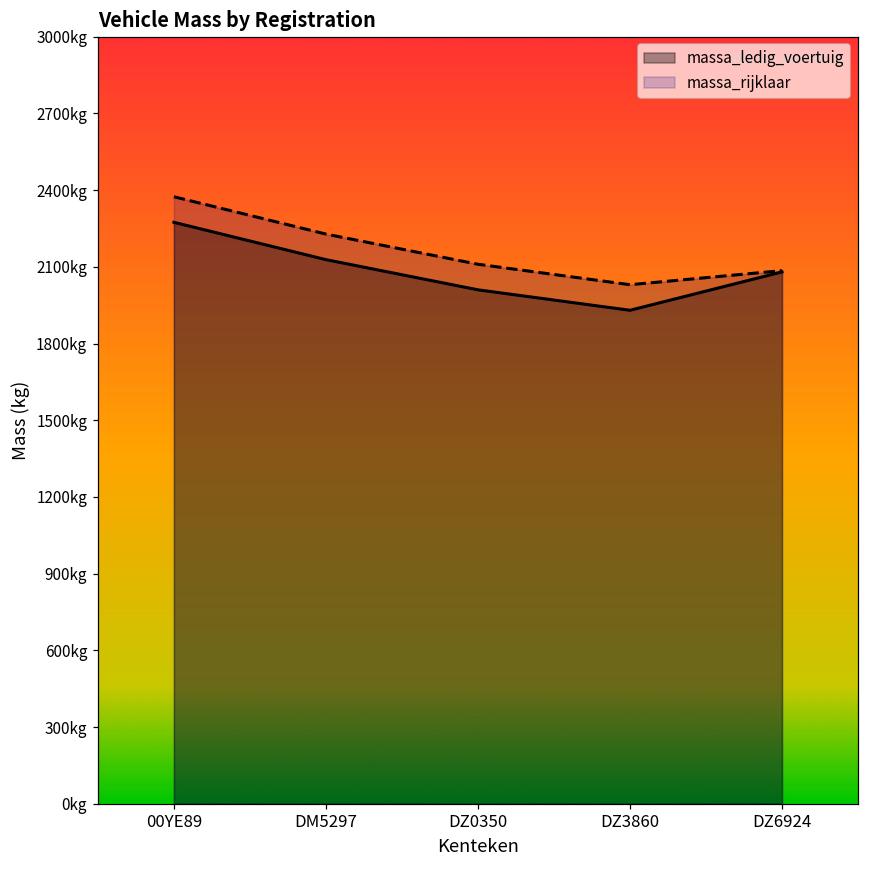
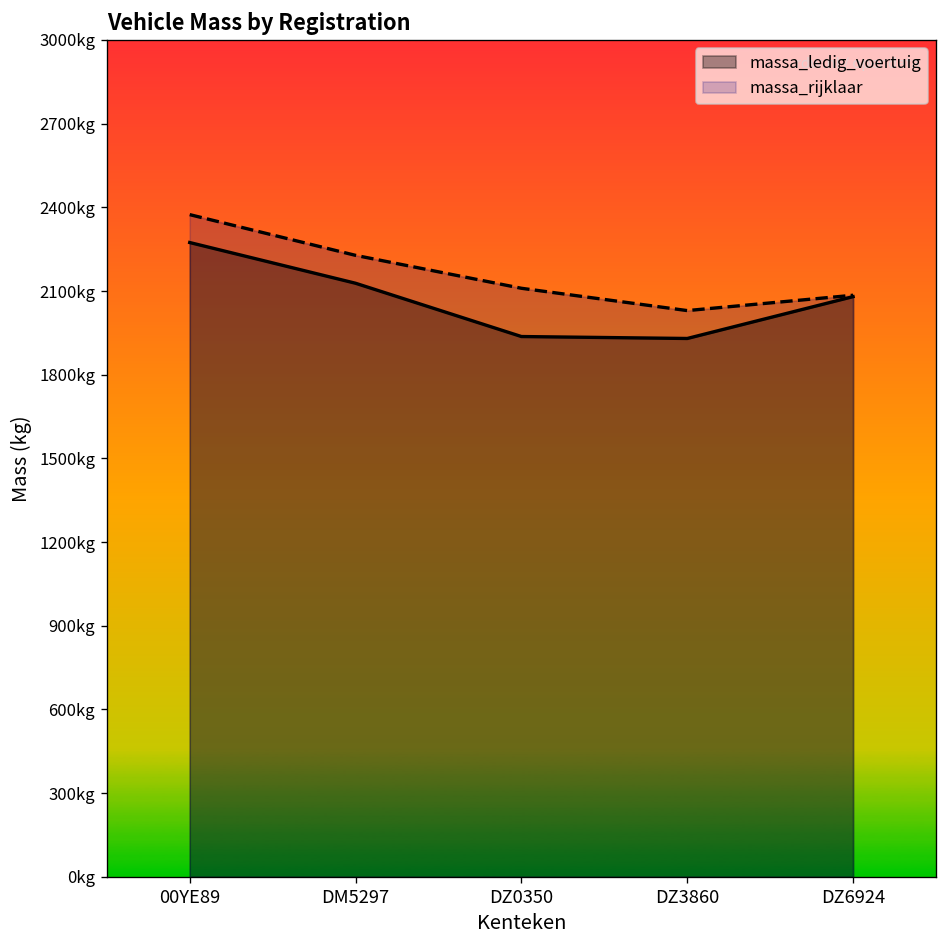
massa_ledig_voertuig, DZ0350: 2010kg -> 1940kg
